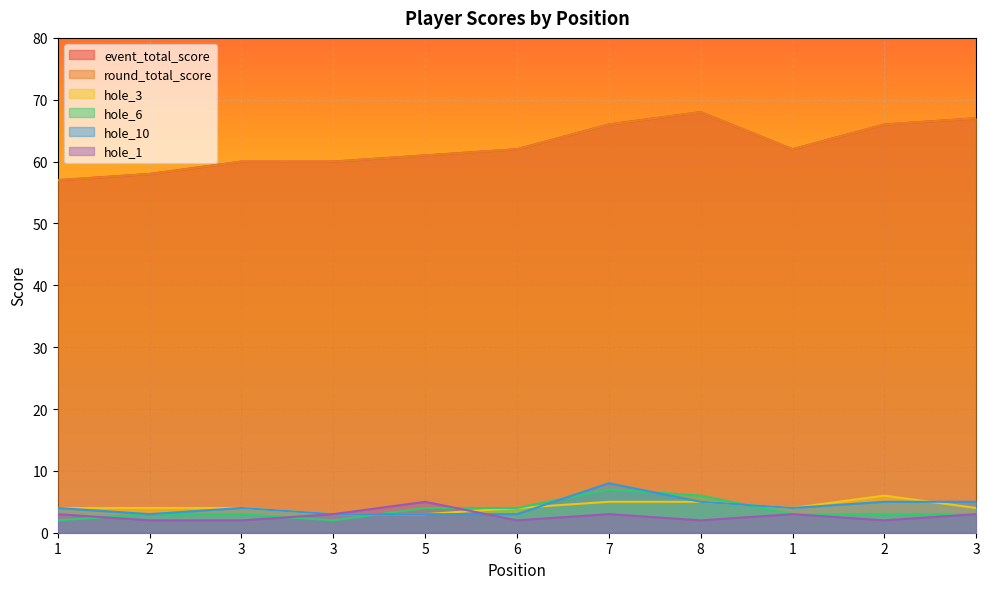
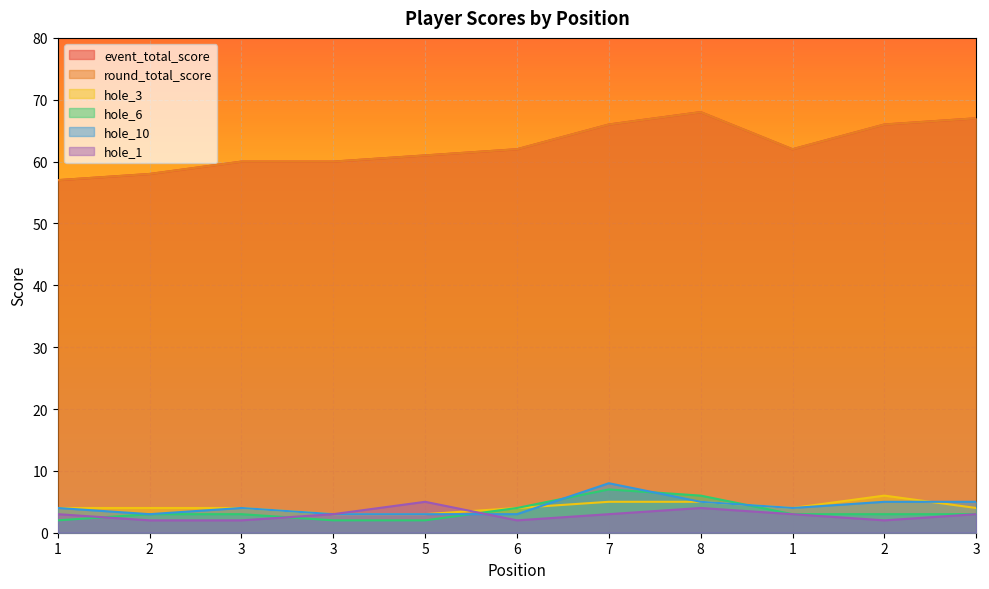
hole_6, 5: 4 -> 2
hole_1, 8: 2 -> 4
